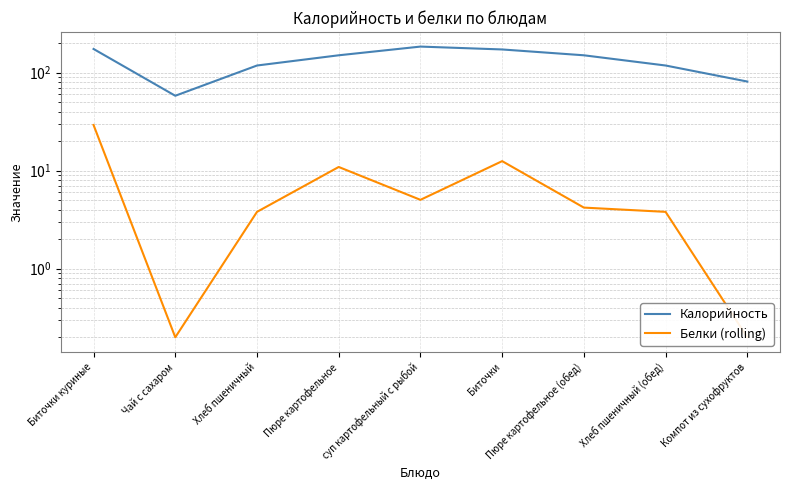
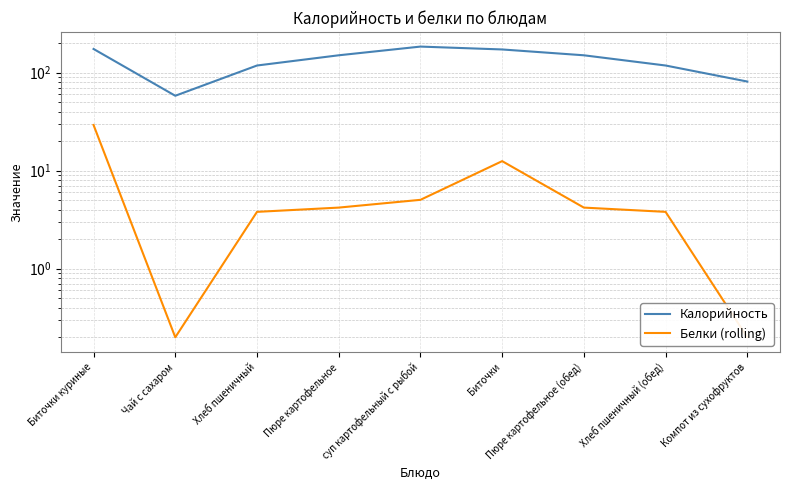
Белки (rolling), Пюре картофельное: 11 -> 4.2
